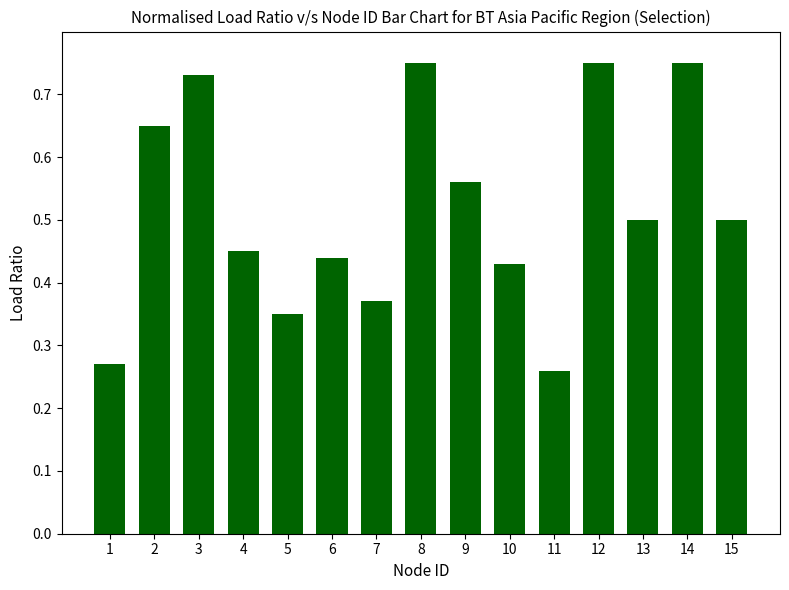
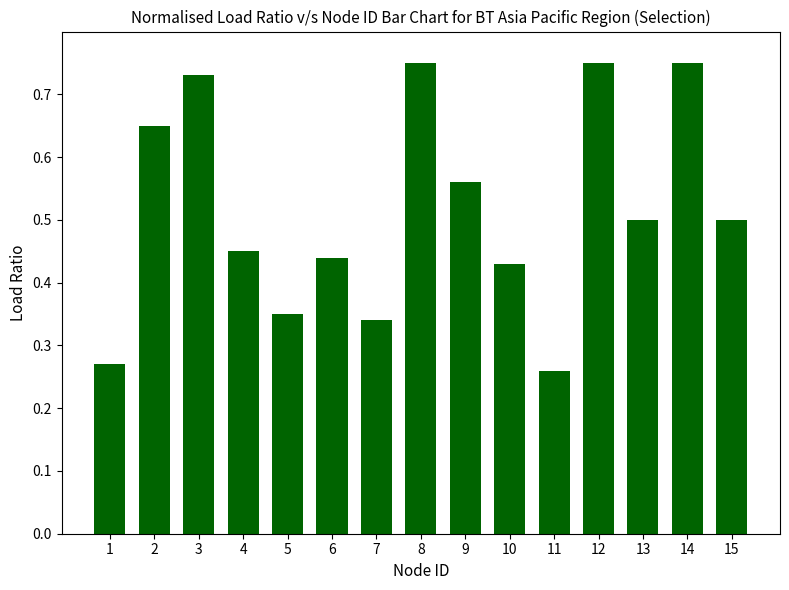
7: 0.37 -> 0.34
